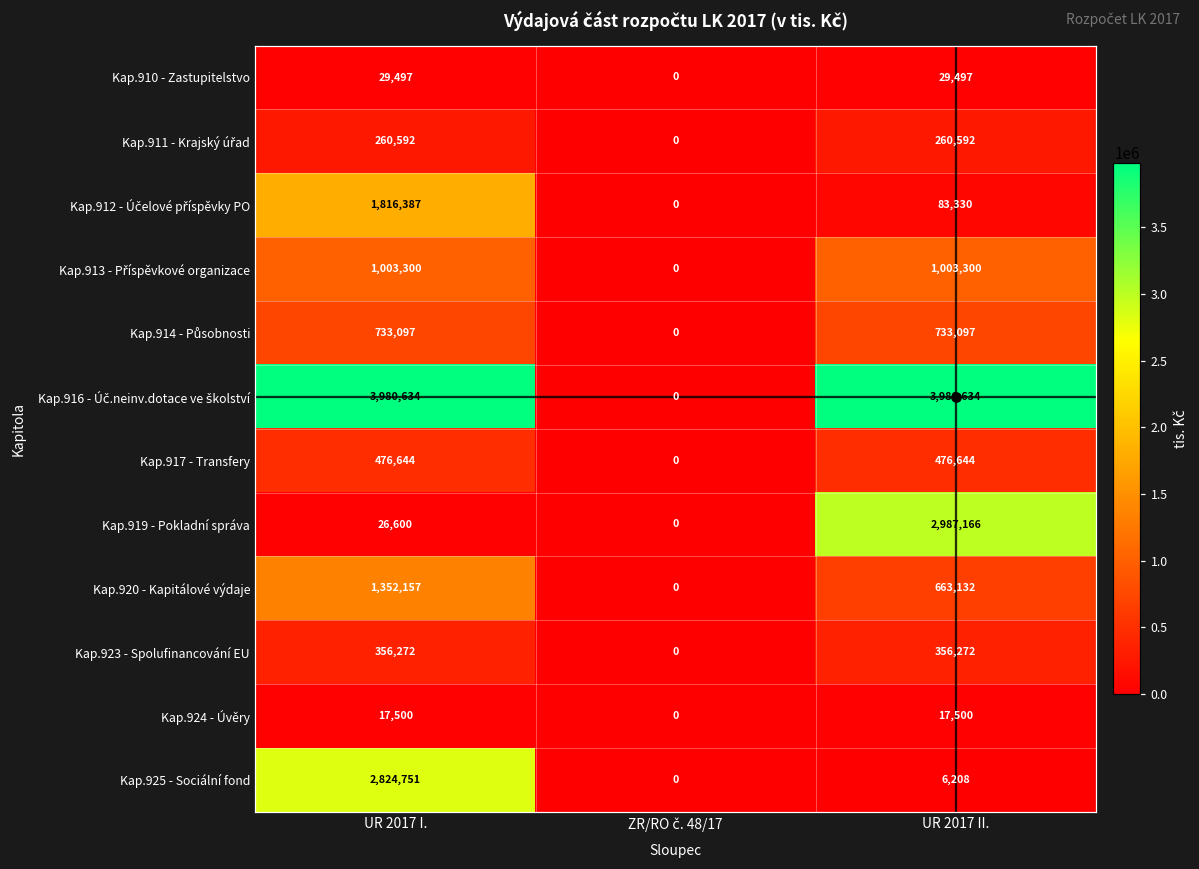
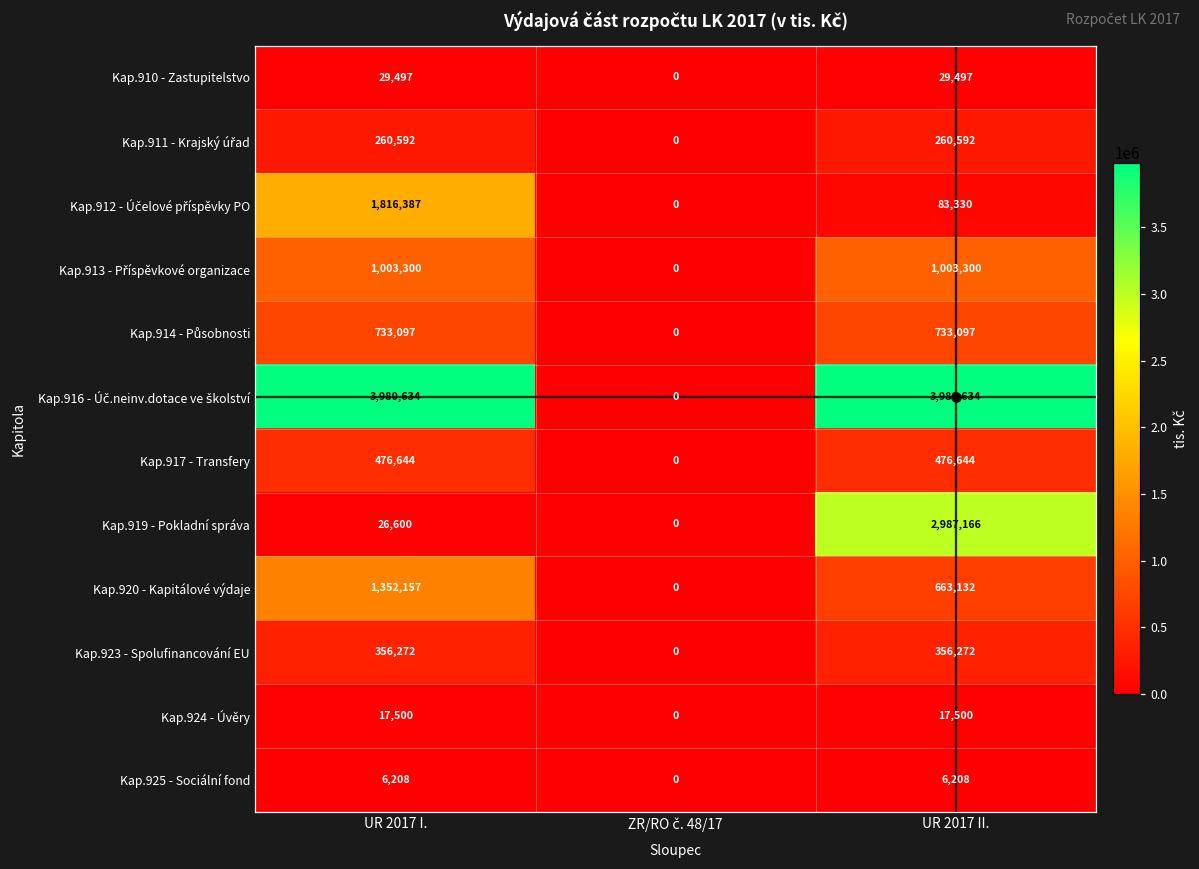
Kap.925 - Sociální fond, UR 2017 I.: 2,824,751 -> 6,208
